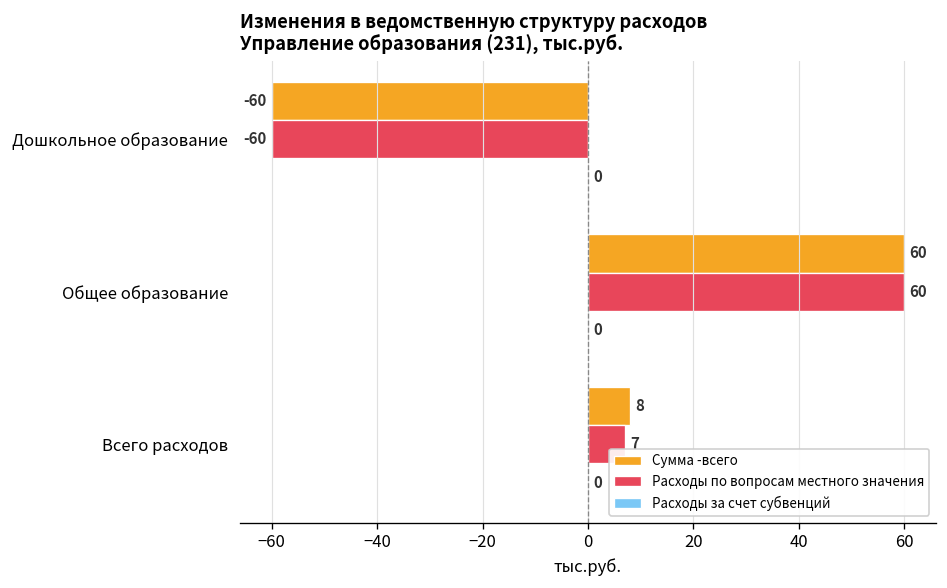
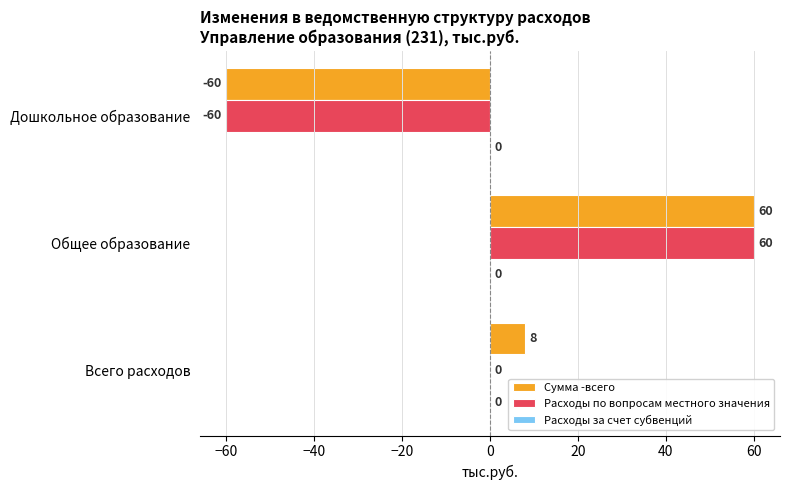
Расходы по вопросам местного значения, Всего расходов: 7 -> 0
